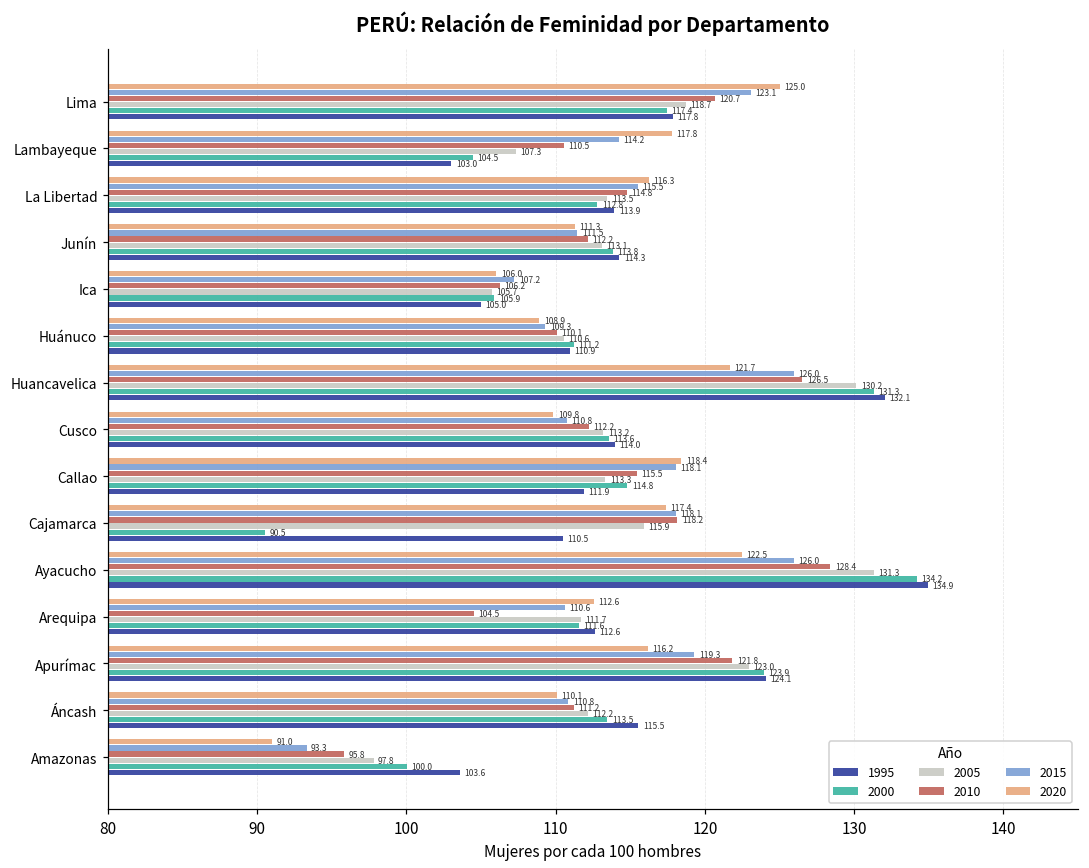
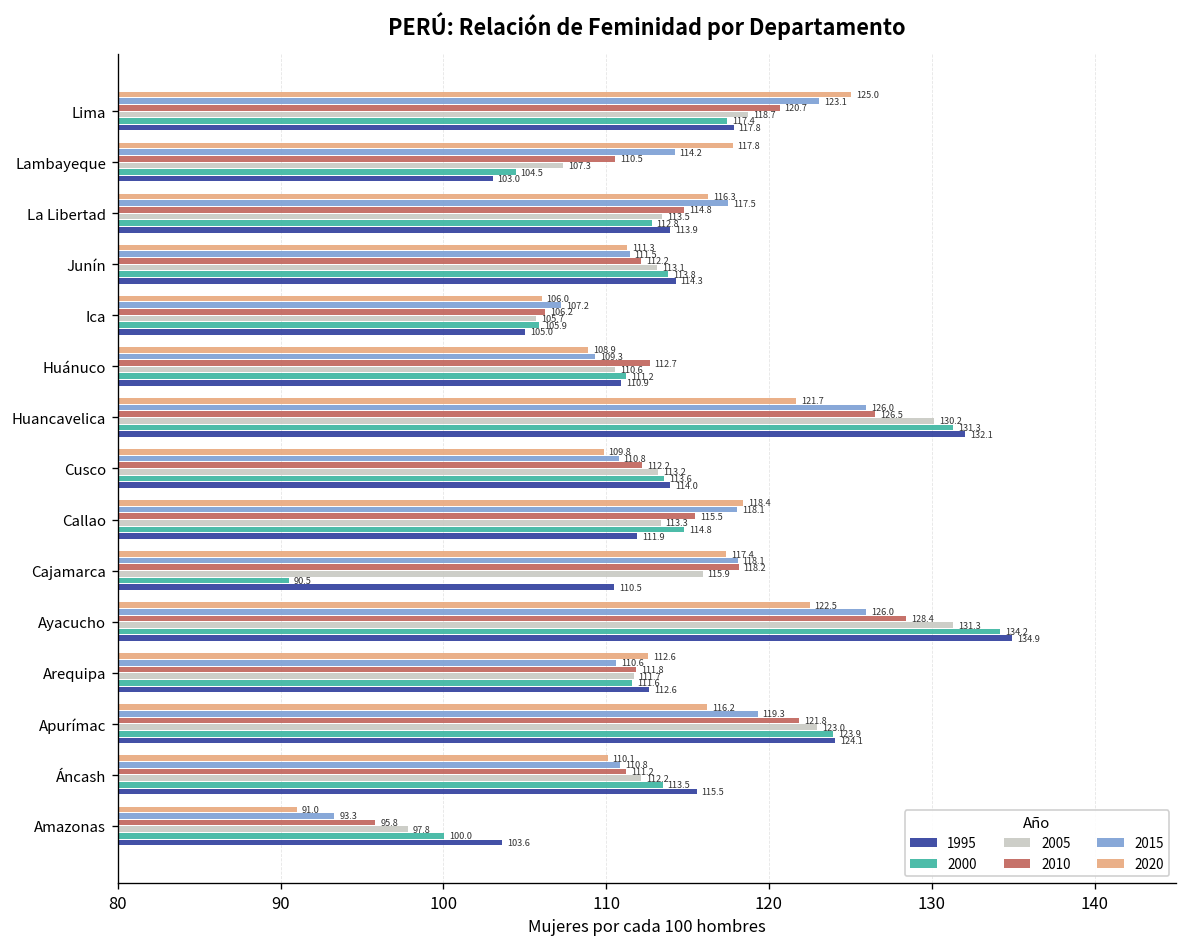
2015, La Libertad: 115.5 -> 117.5
2010, Huánuco: 110.1 -> 112.7
2010, Arequipa: 104.5 -> 111.8
